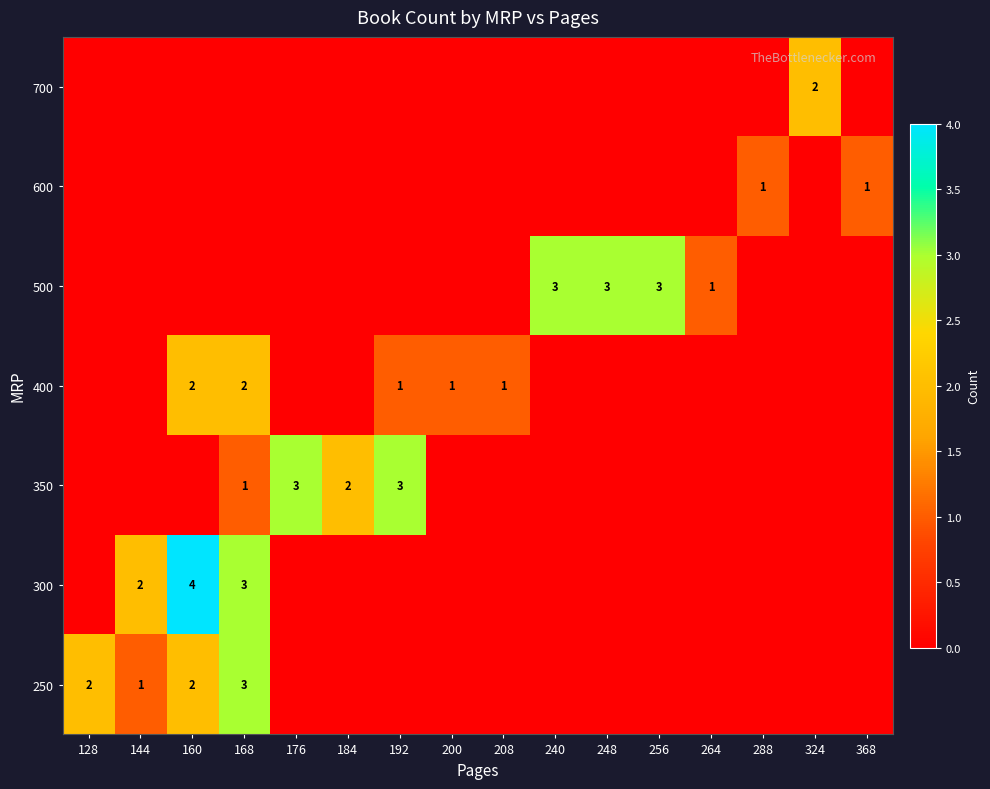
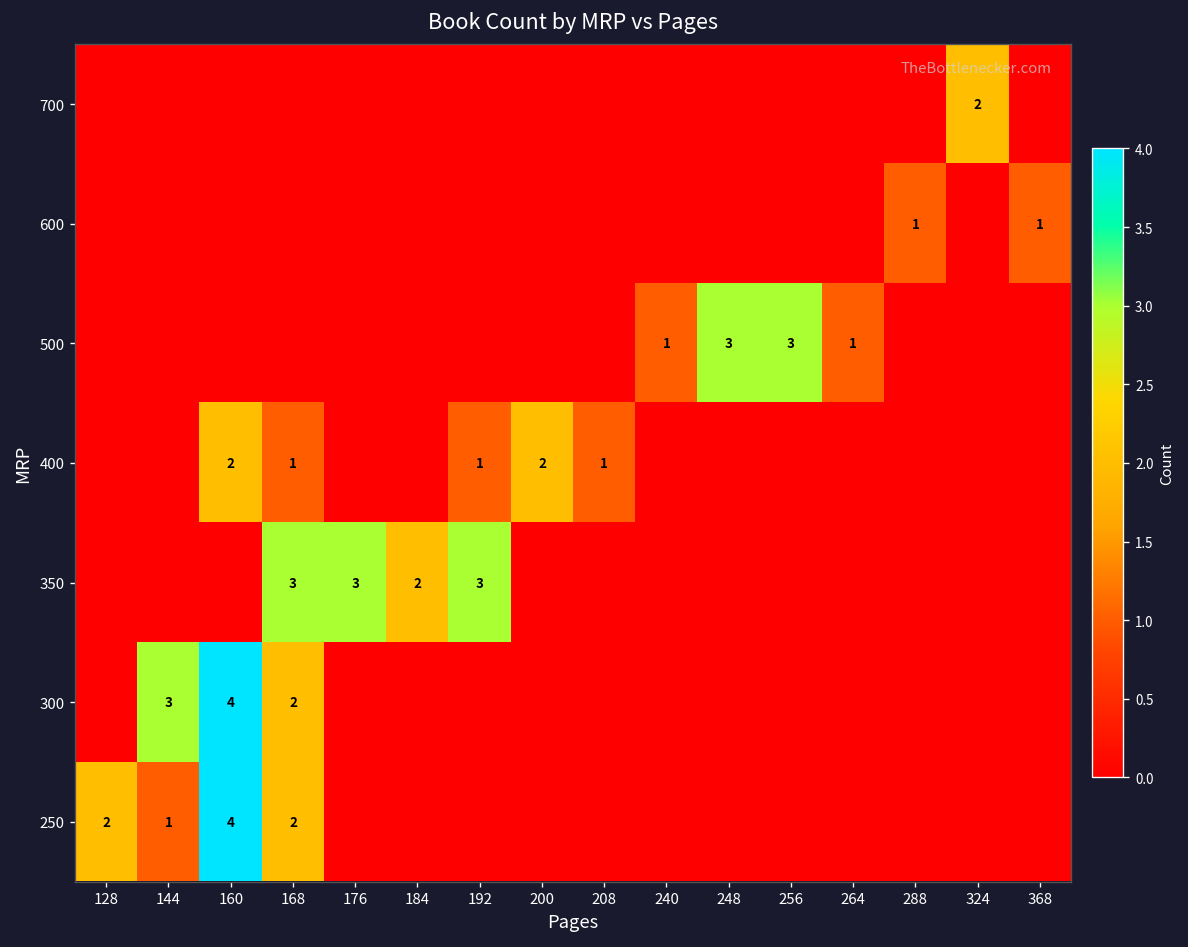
500, 240: 3 -> 1
400, 168: 2 -> 1
400, 200: 1 -> 2
350, 168: 1 -> 3
300, 144: 2 -> 3
300, 168: 3 -> 2
250, 160: 2 -> 4
250, 168: 3 -> 2
